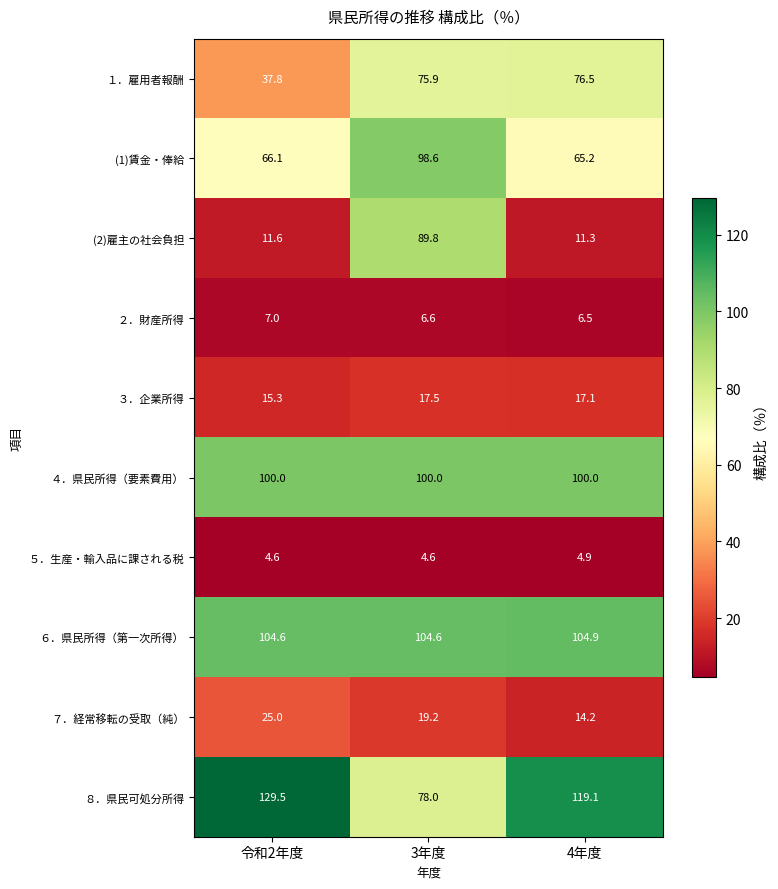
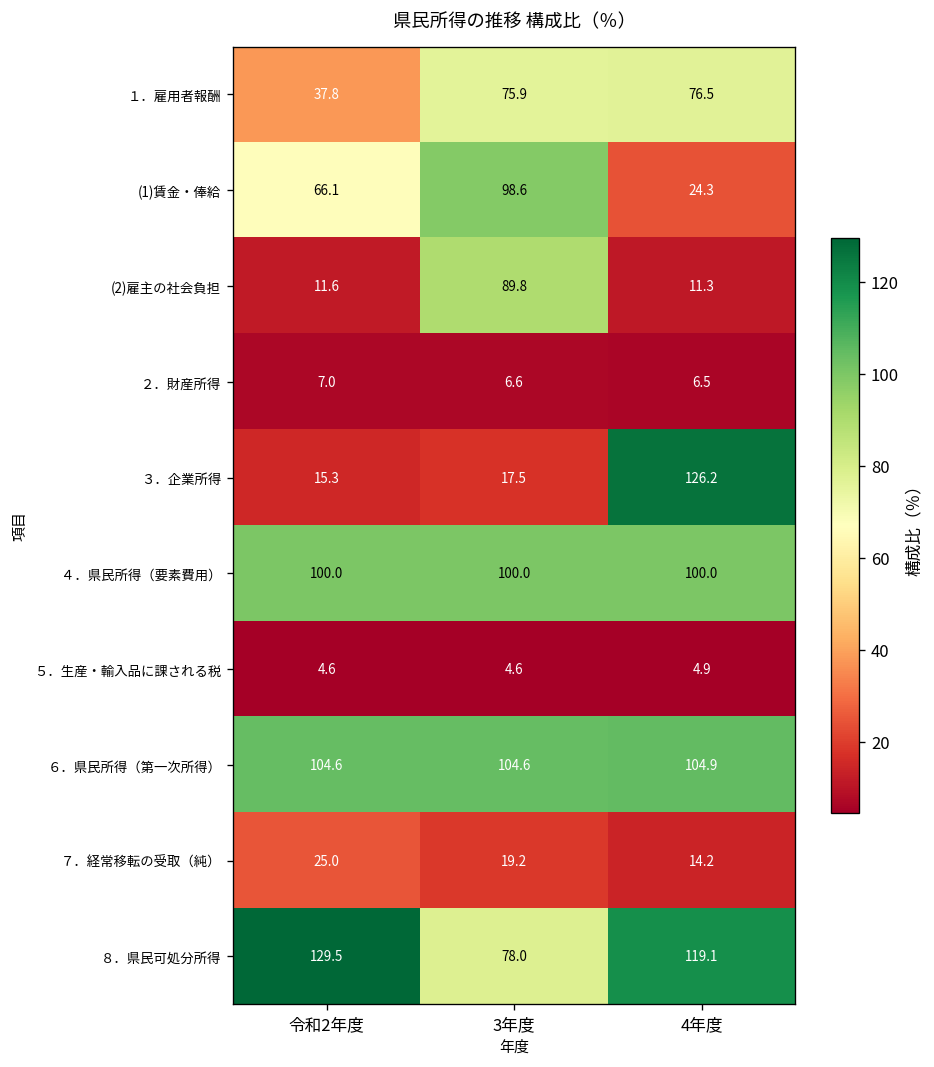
(1)賃金・俸給, 4年度: 65.2 -> 24.3
３．企業所得, 4年度: 17.1 -> 126.2
